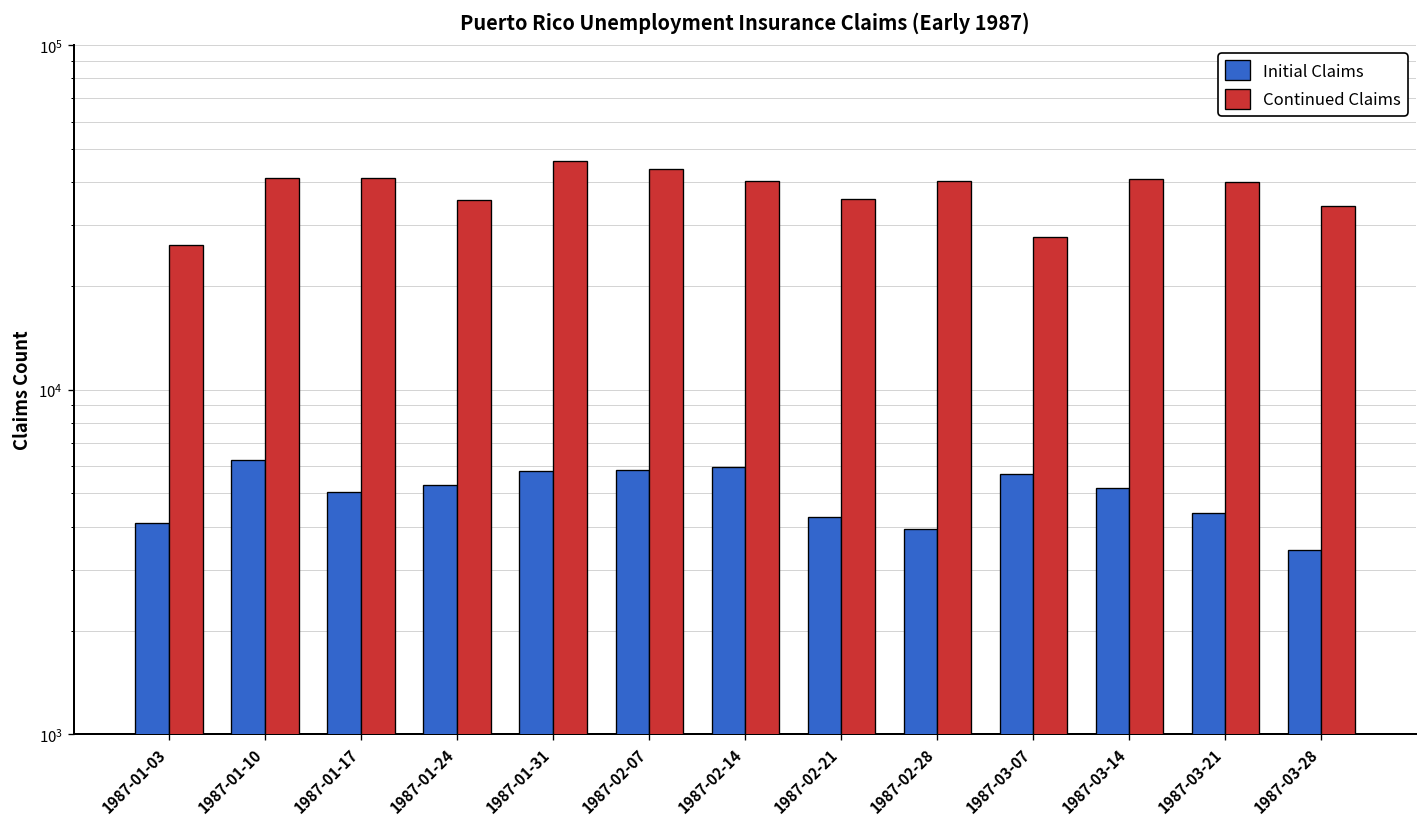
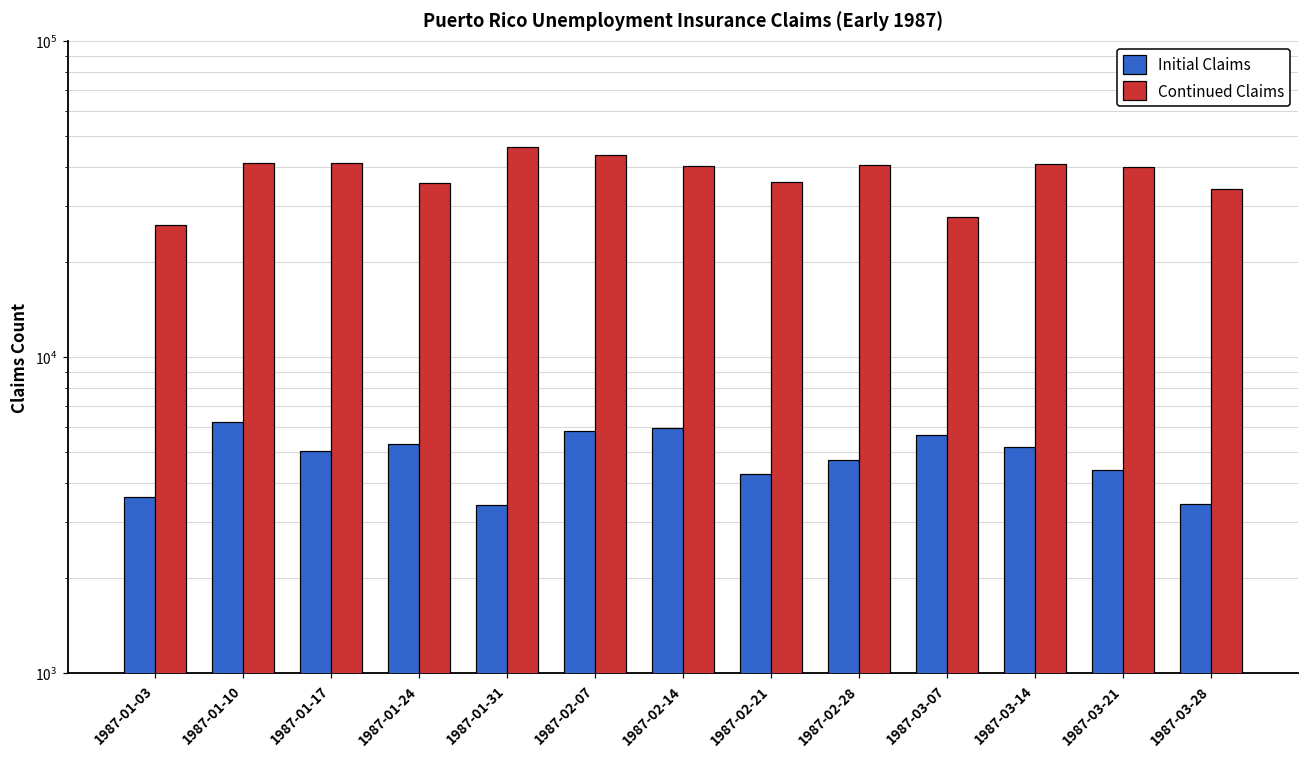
Initial Claims, 1987-01-03: 4100 -> 3600
Initial Claims, 1987-01-31: 5800 -> 3400
Initial Claims, 1987-02-28: 3900 -> 4700
